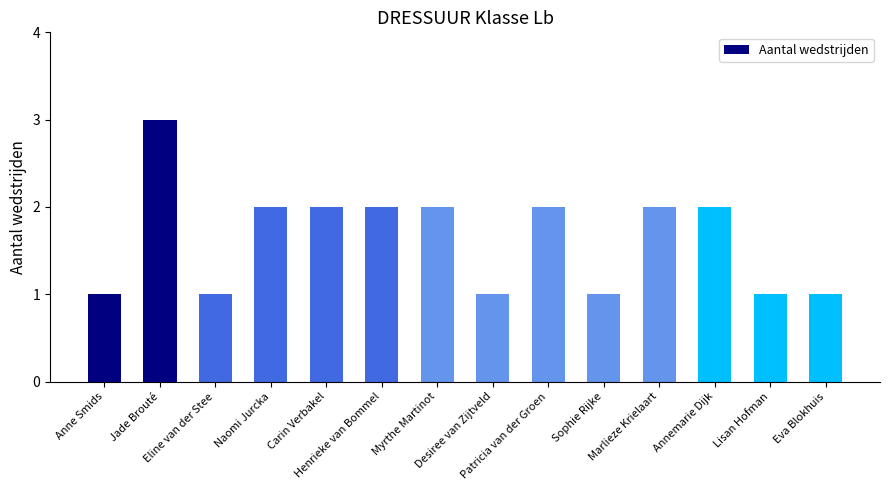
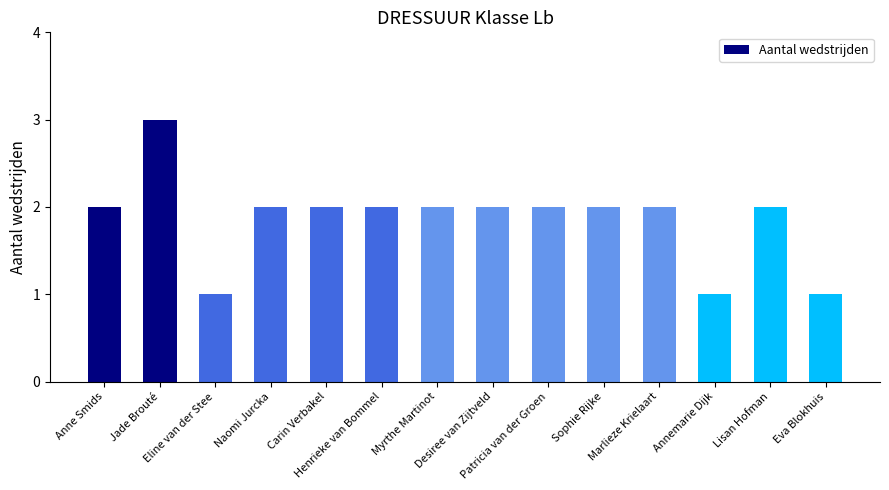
Anne Smids: 1 -> 2
Desiree van Zijtveld: 1 -> 2
Sophie Rijke: 1 -> 2
Annemarie Dijk: 2 -> 1
Lisan Hofman: 1 -> 2
